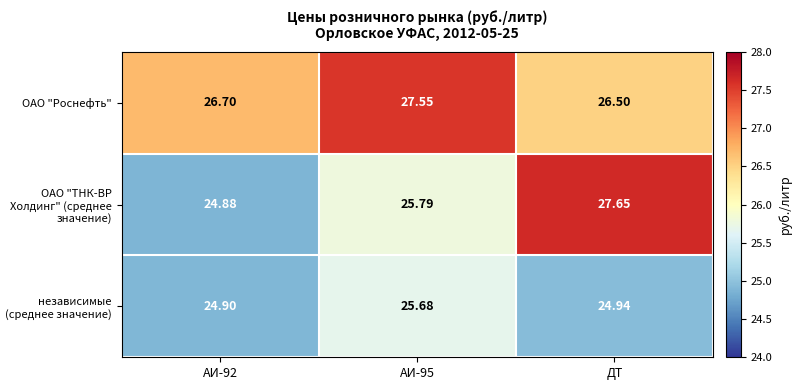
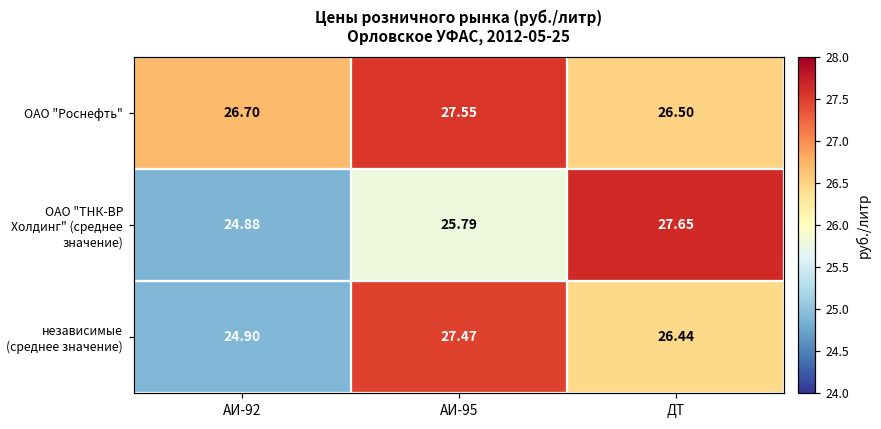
независимые (среднее значение), АИ-95: 25.68 -> 27.47
независимые (среднее значение), ДТ: 24.94 -> 26.44
